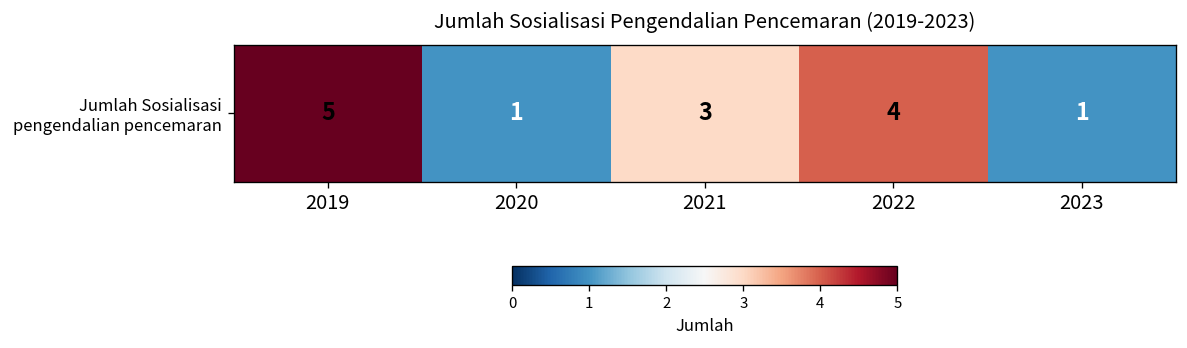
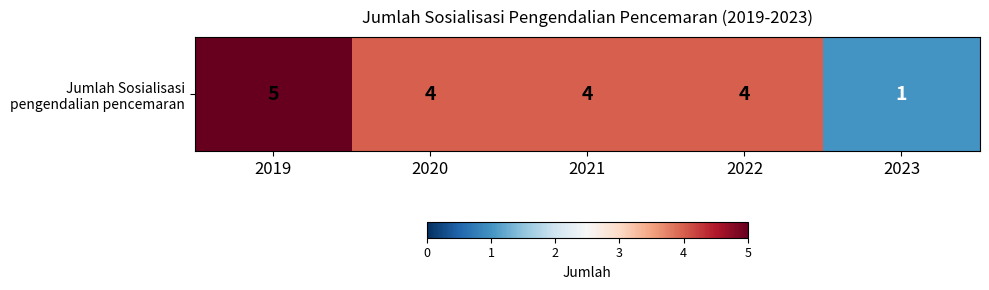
Jumlah Sosialisasi pengendalian pencemaran, 2020: 1 -> 4
Jumlah Sosialisasi pengendalian pencemaran, 2021: 3 -> 4
